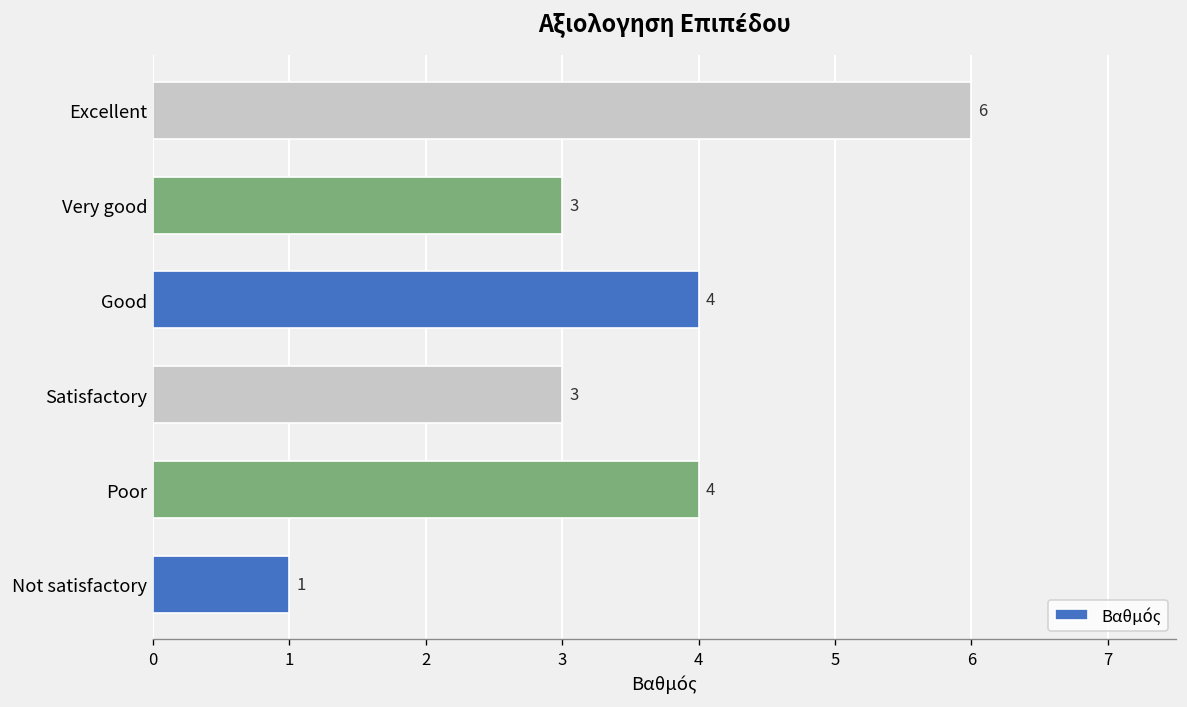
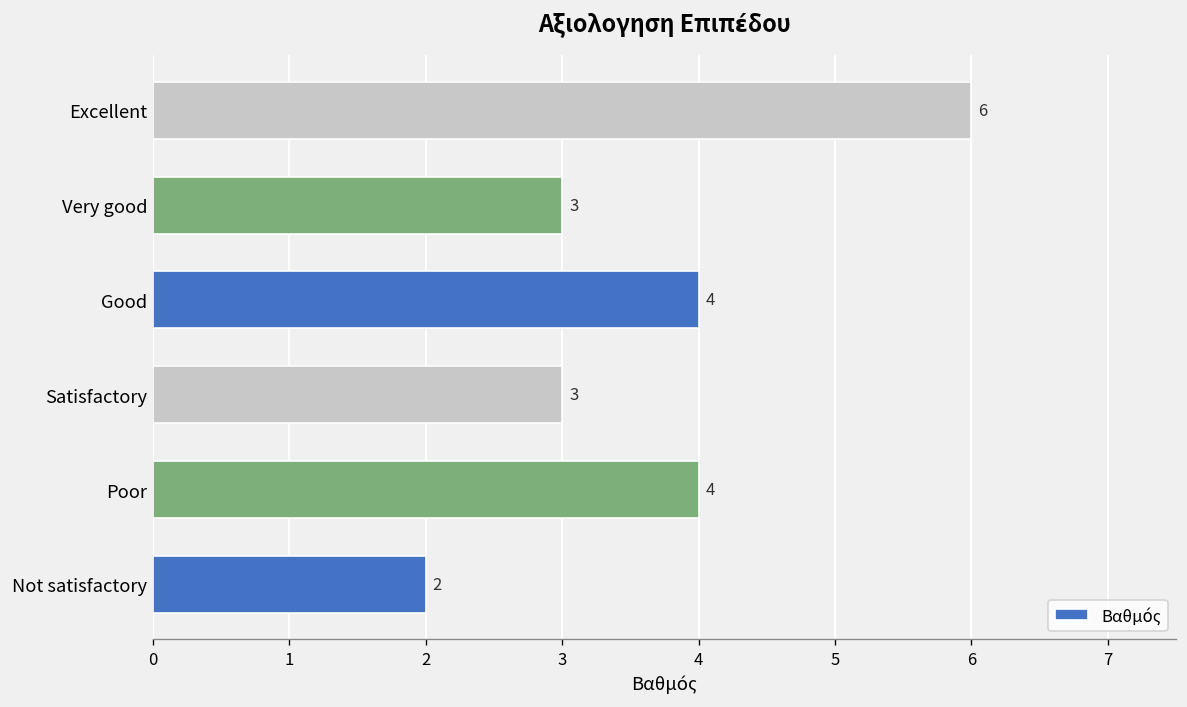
Not satisfactory: 1 -> 2
